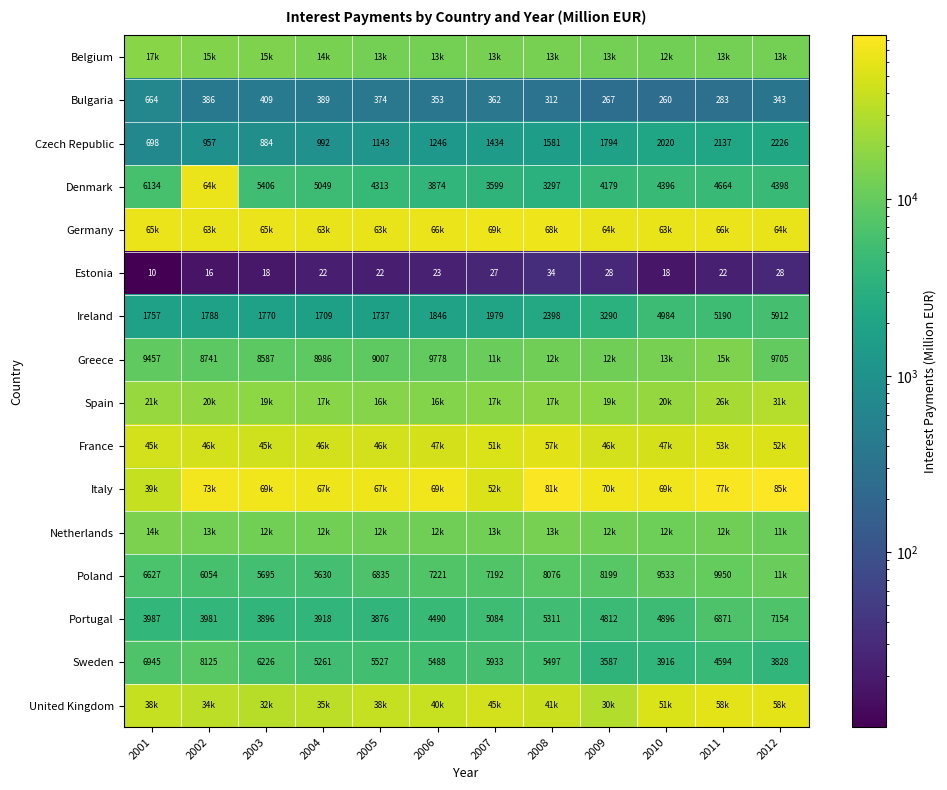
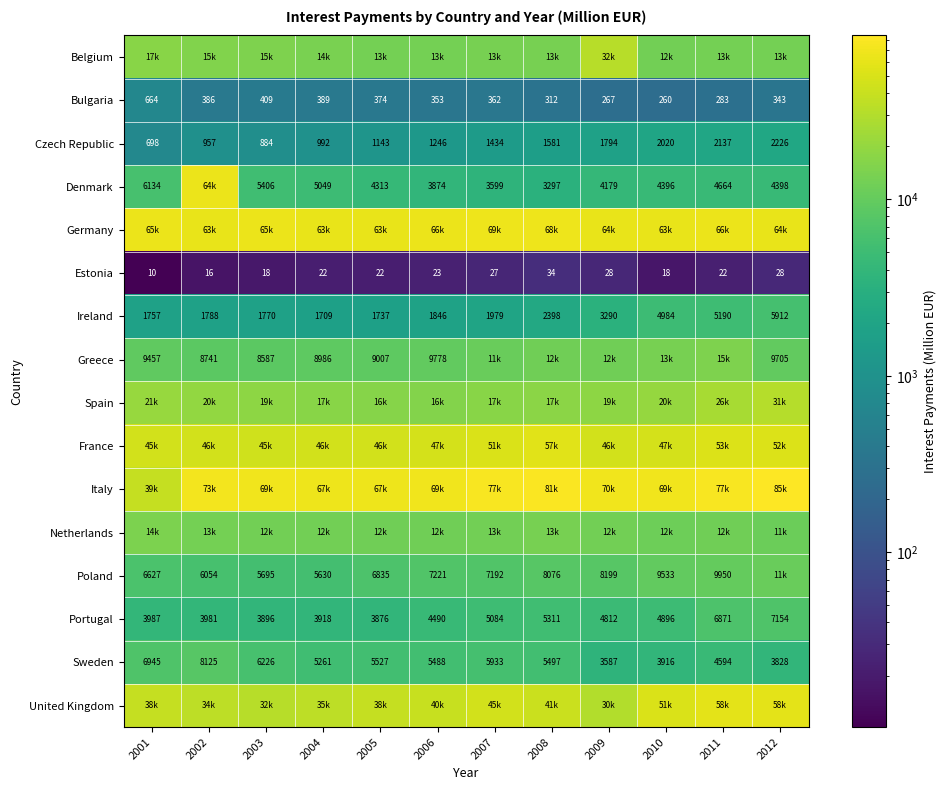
Belgium, 2009: 13k -> 32k
Italy, 2007: 52k -> 77k
